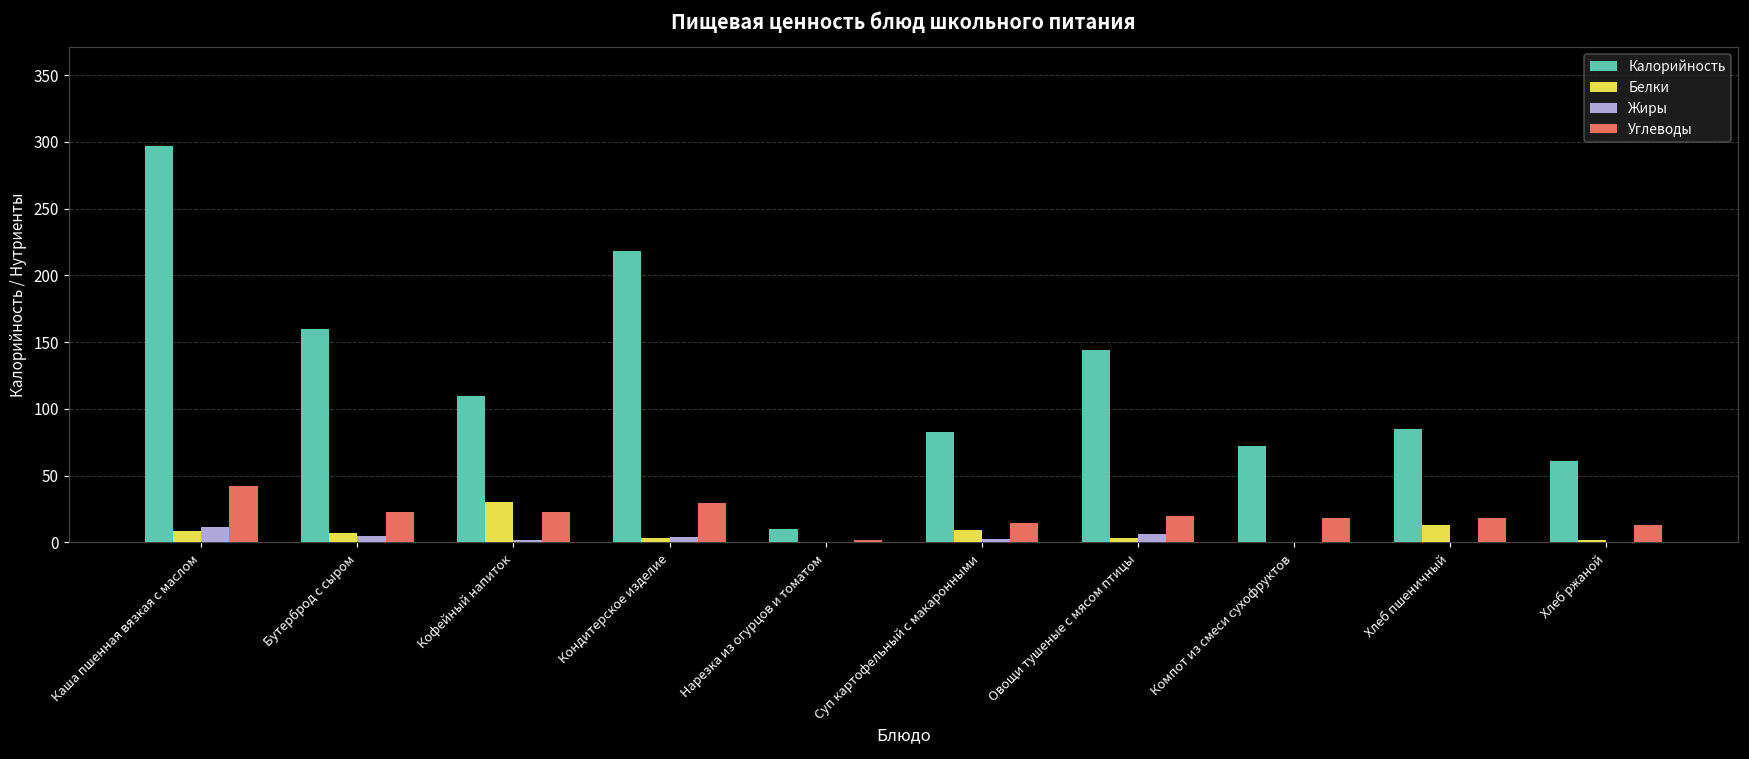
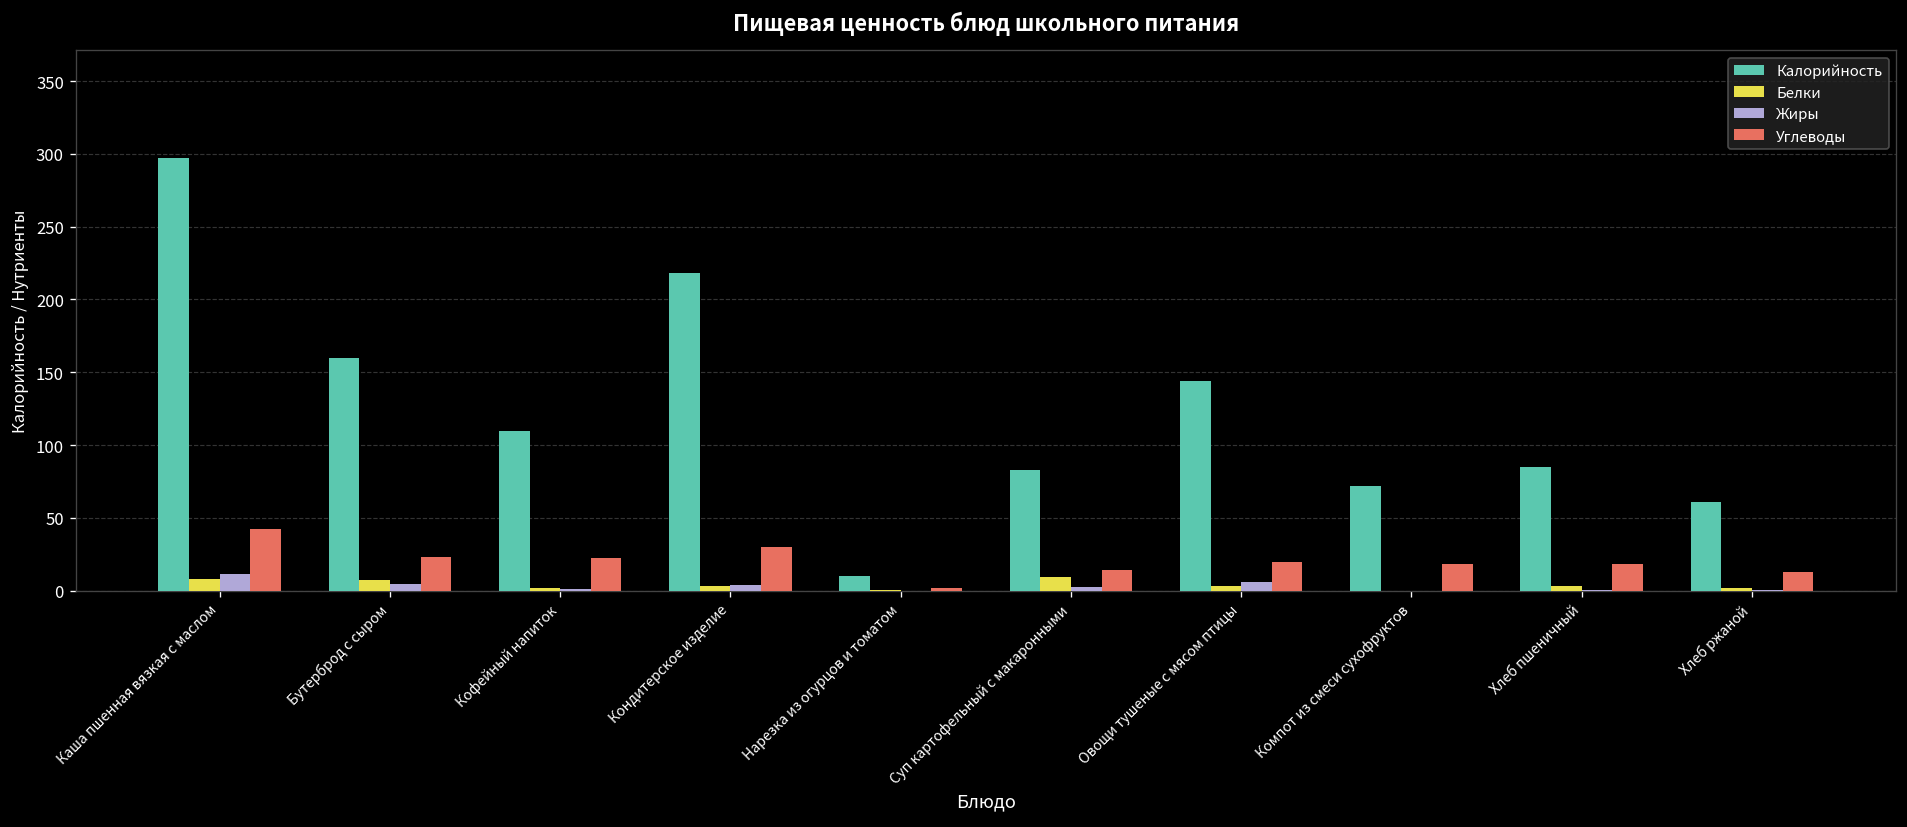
Белки, Кофейный напиток: 30 -> 2
Белки, Хлеб пшеничный: 13 -> 3
